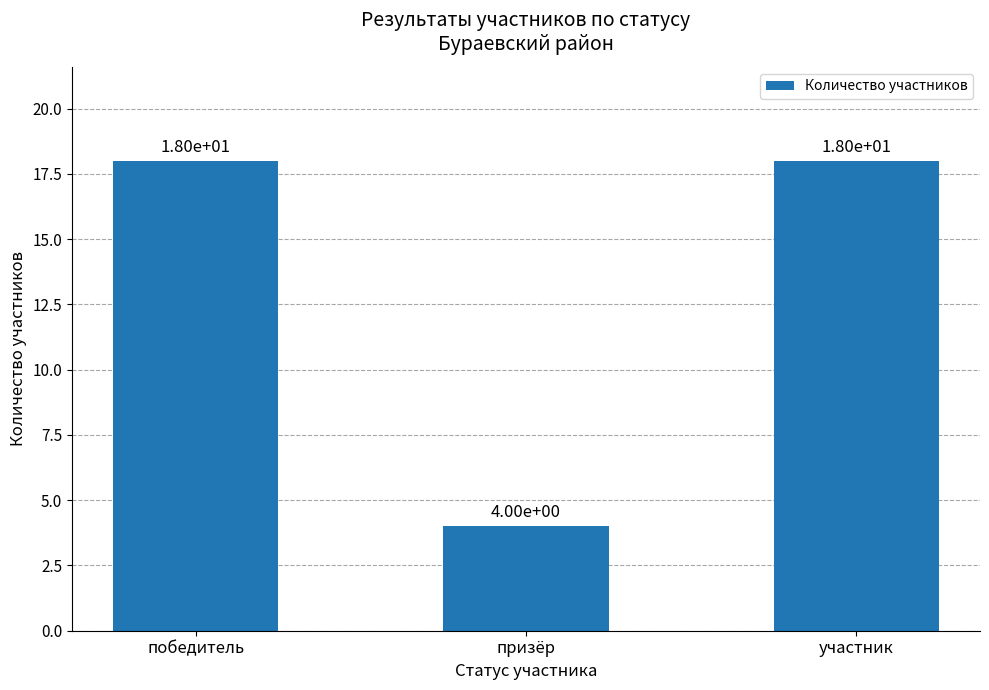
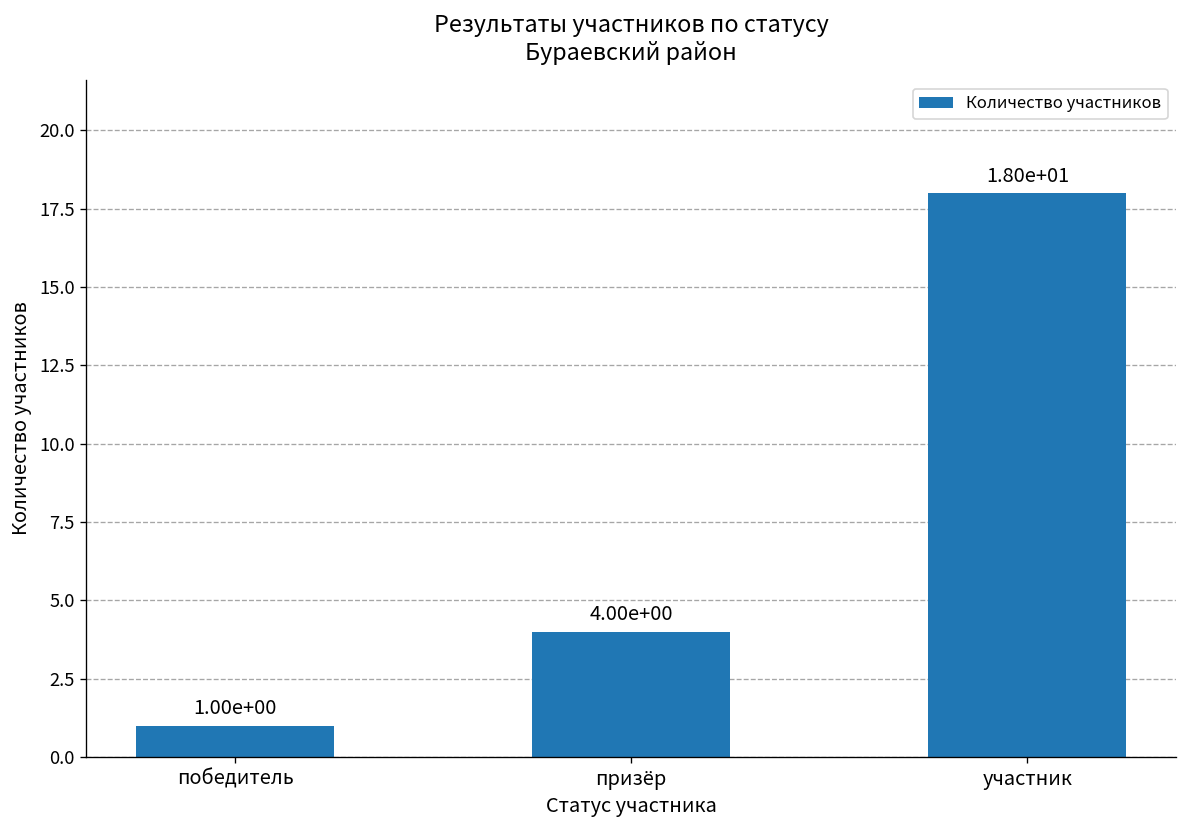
победитель: 1.80e+01 -> 1.00e+00
